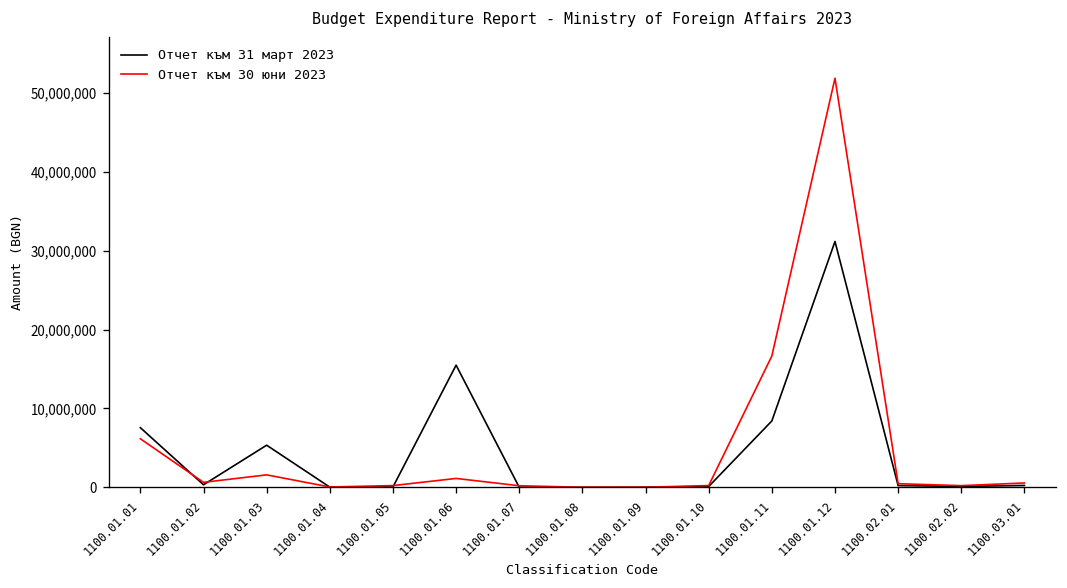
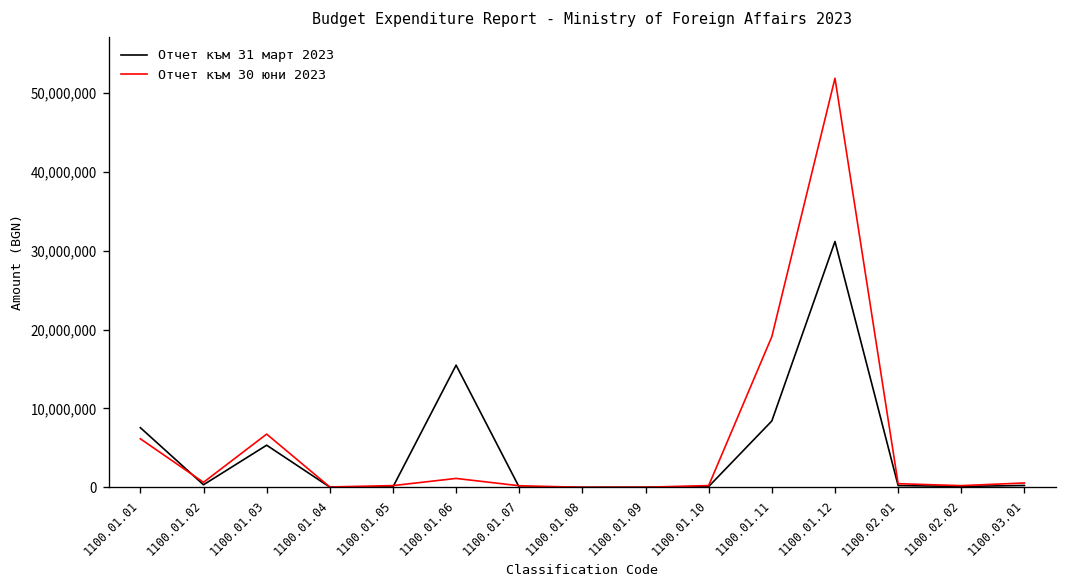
Отчет към 30 юни 2023, 1100.01.03: 2,000,000 -> 7,000,000
Отчет към 30 юни 2023, 1100.01.11: 17,000,000 -> 19,000,000
